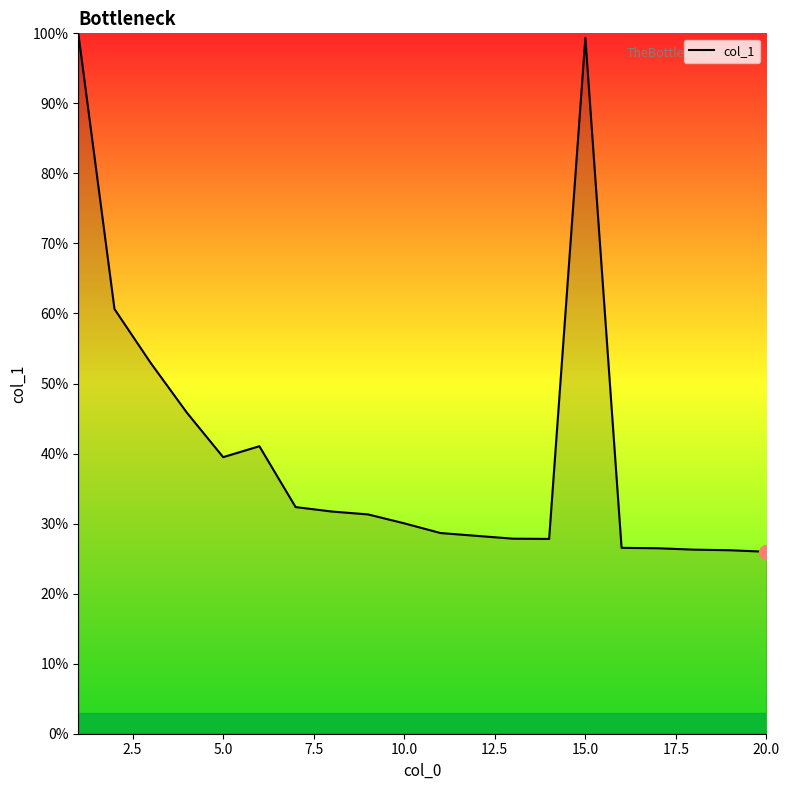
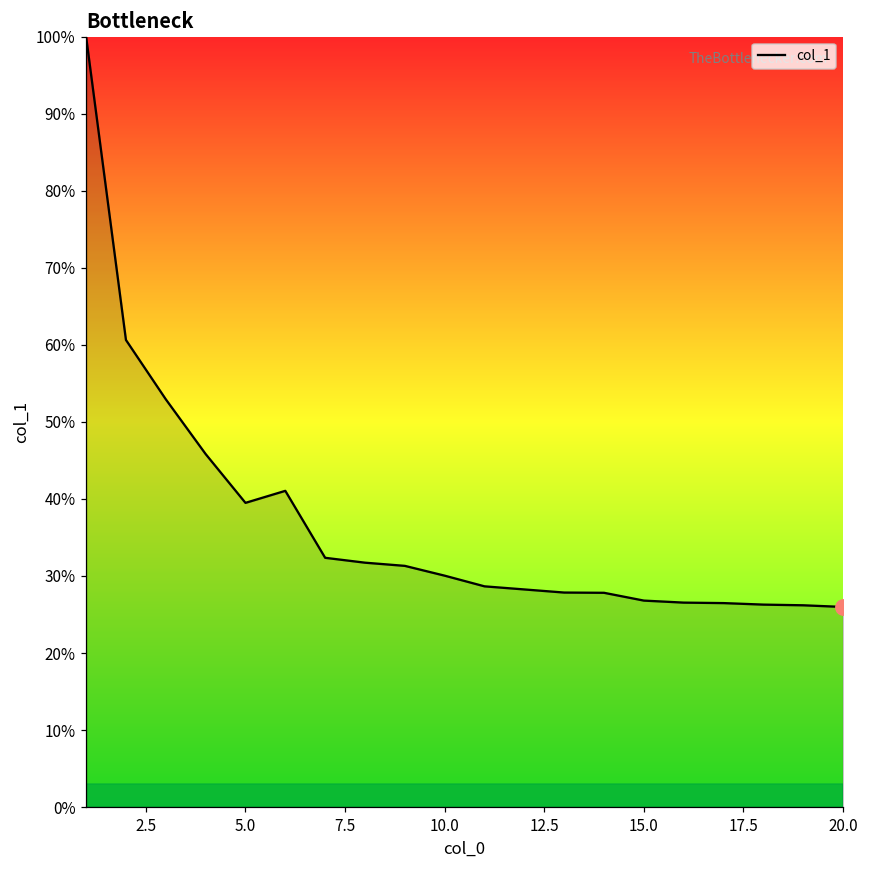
col_1, 15.0: 99% -> 27%
